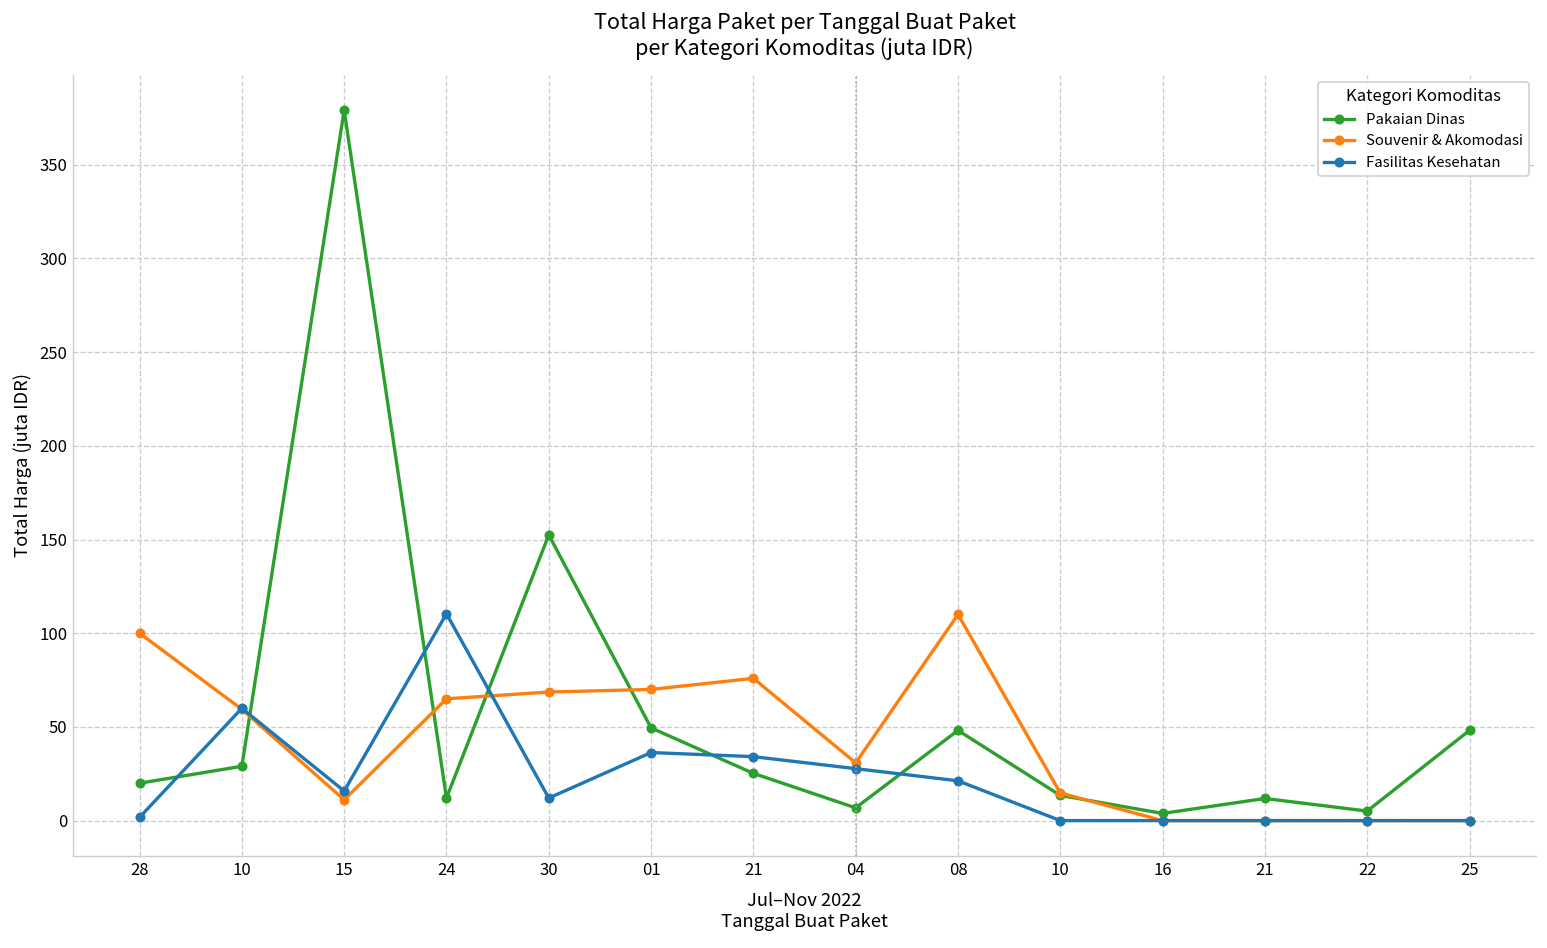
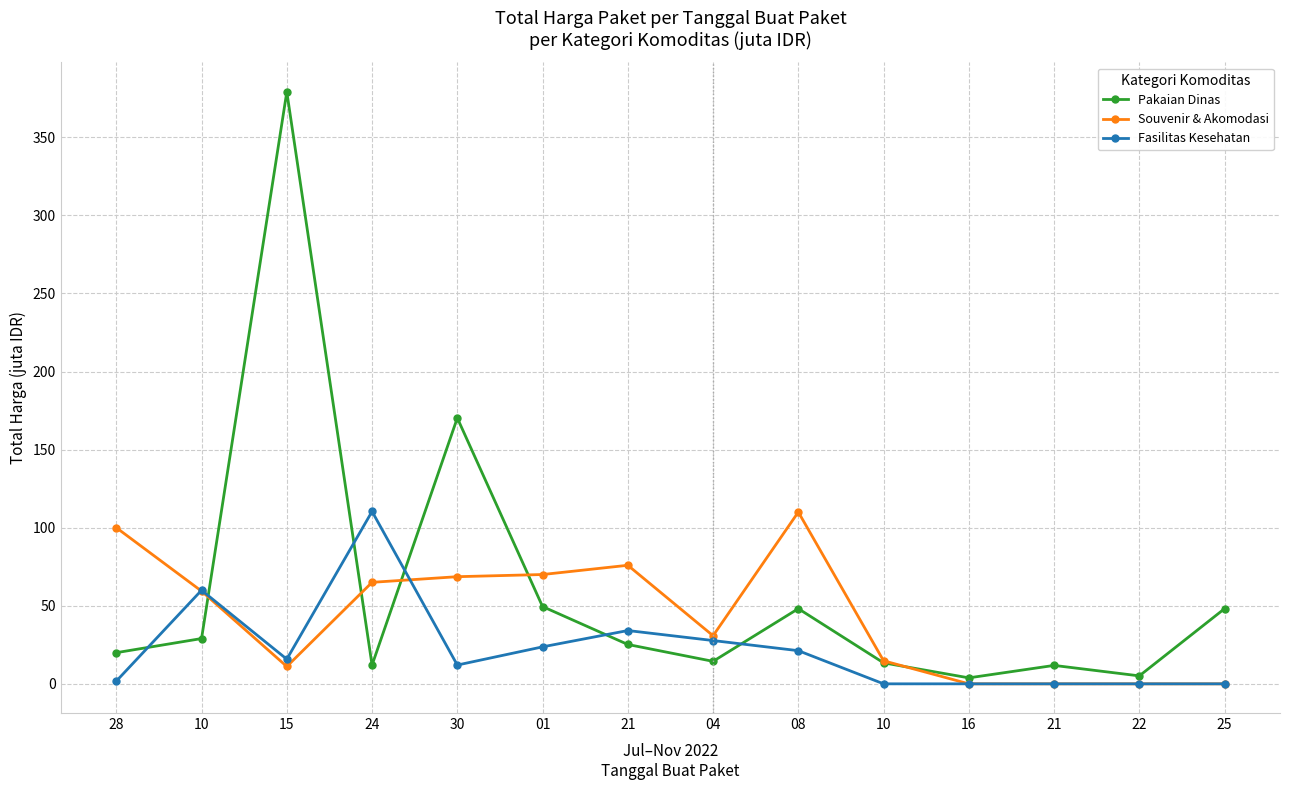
Pakaian Dinas, 30: 152 -> 170
Fasilitas Kesehatan, 01: 36 -> 24
Pakaian Dinas, 04: 7 -> 14
